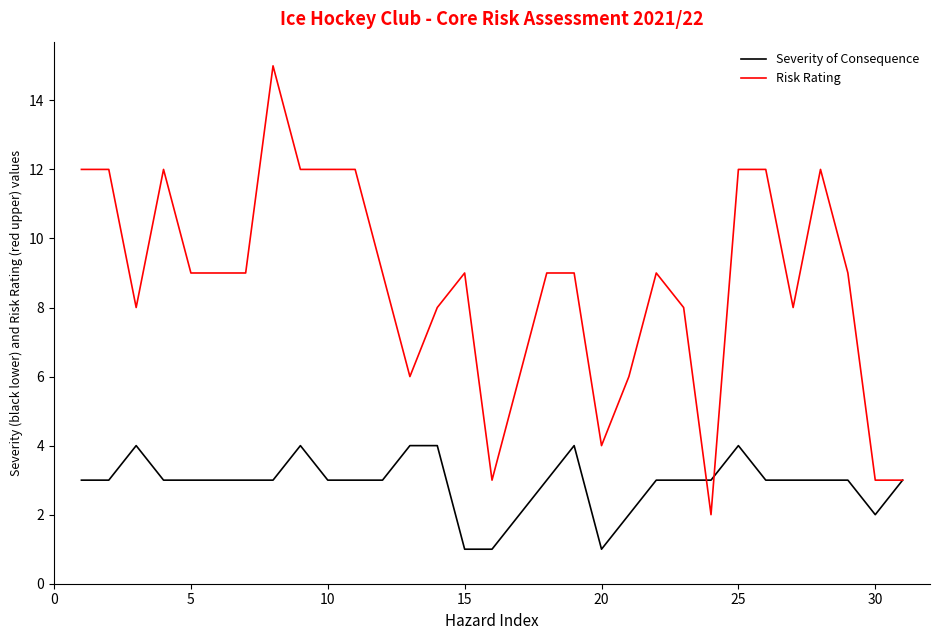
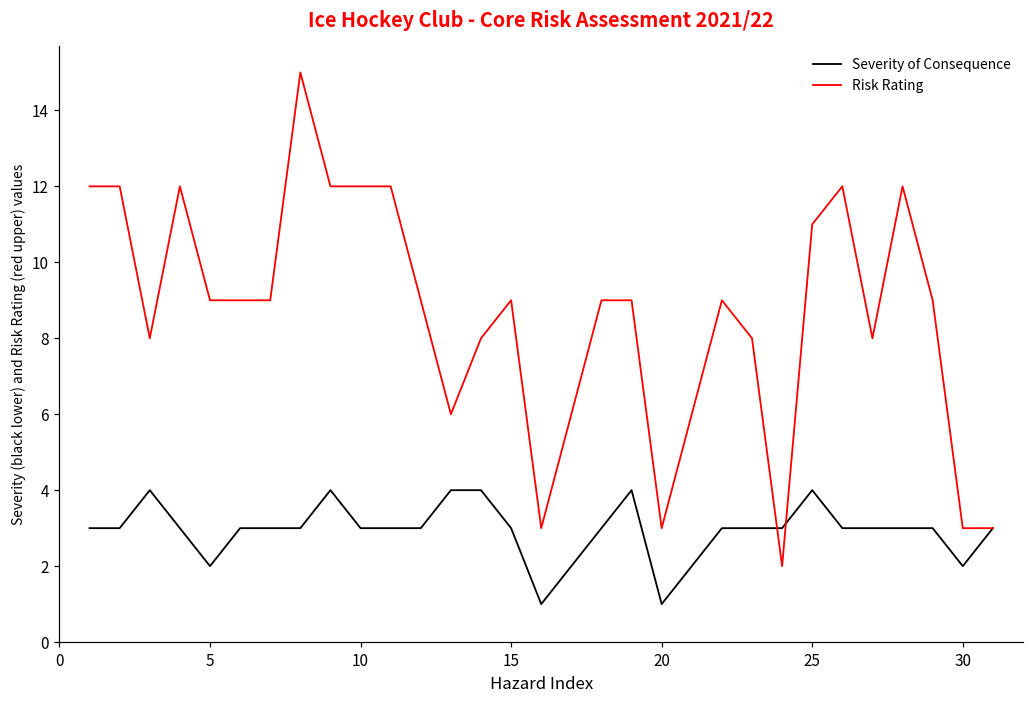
Severity of Consequence, 5: 3 -> 2
Severity of Consequence, 15: 1 -> 3
Risk Rating, 20: 4 -> 3
Risk Rating, 25: 12 -> 11
